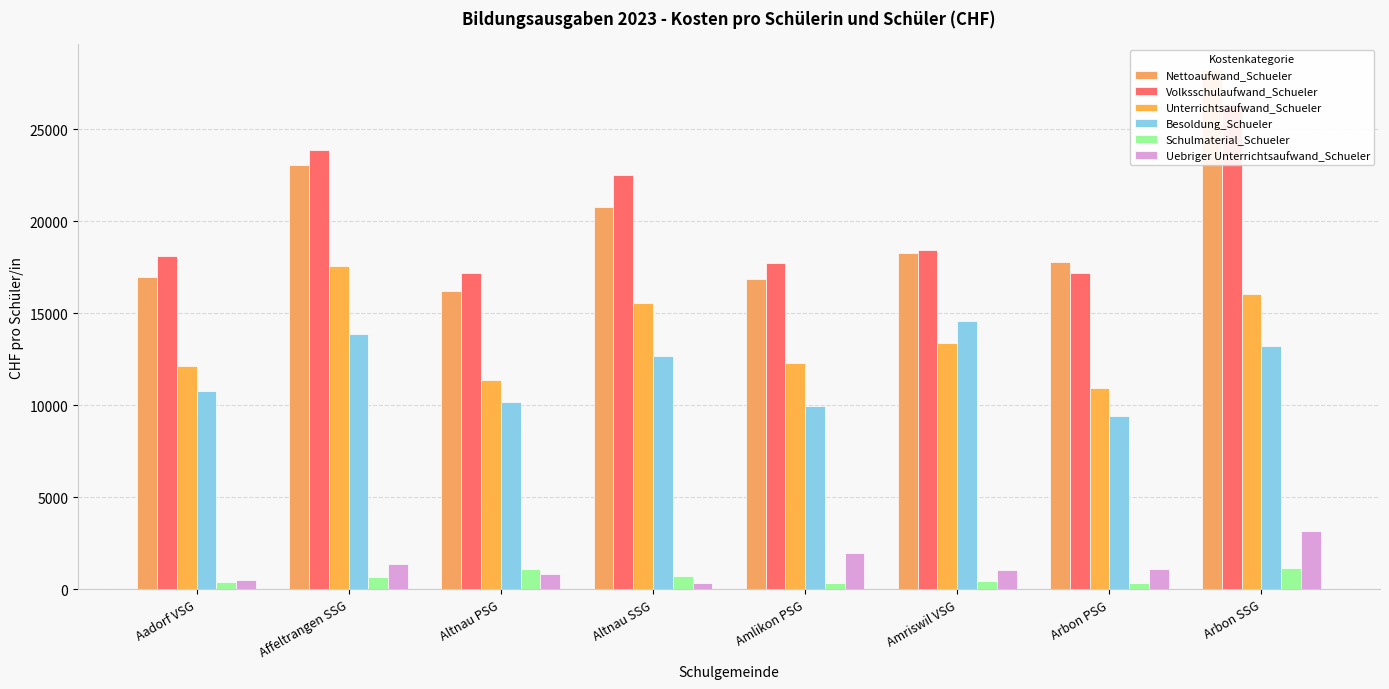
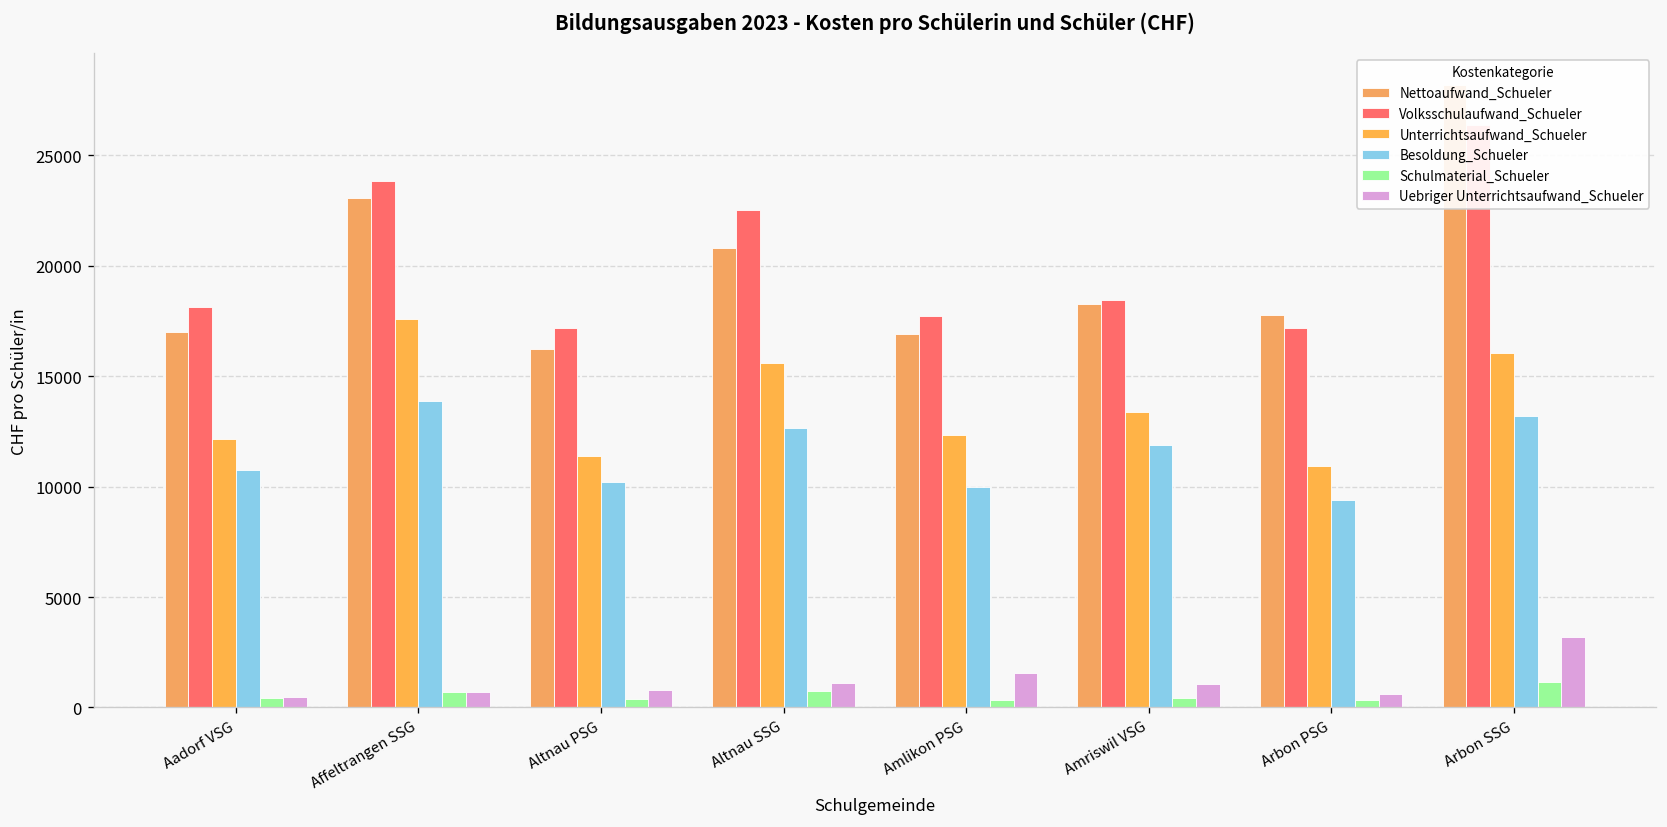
Uebriger Unterrichtsaufwand_Schueler, Affeltrangen SSG: 1400 -> 700
Schulmaterial_Schueler, Altnau PSG: 1100 -> 400
Uebriger Unterrichtsaufwand_Schueler, Altnau SSG: 300 -> 1100
Uebriger Unterrichtsaufwand_Schueler, Amlikon PSG: 2000 -> 1500
Besoldung_Schueler, Amriswil VSG: 14600 -> 11900
Uebriger Unterrichtsaufwand_Schueler, Arbon PSG: 1100 -> 600
